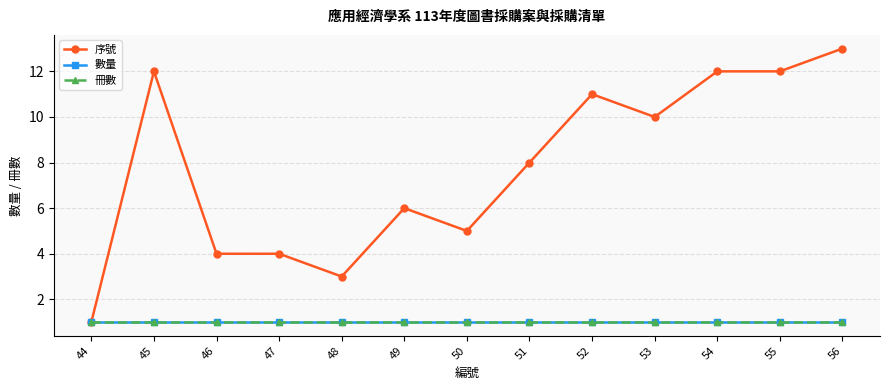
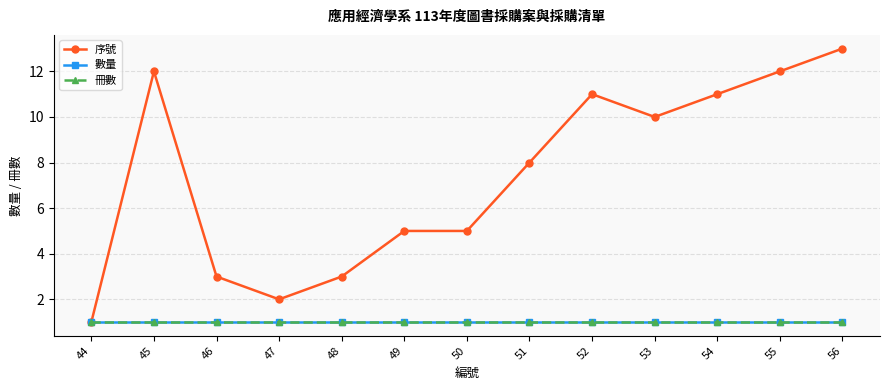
序號, 46: 4 -> 3
序號, 47: 4 -> 2
序號, 49: 6 -> 5
序號, 54: 12 -> 11
